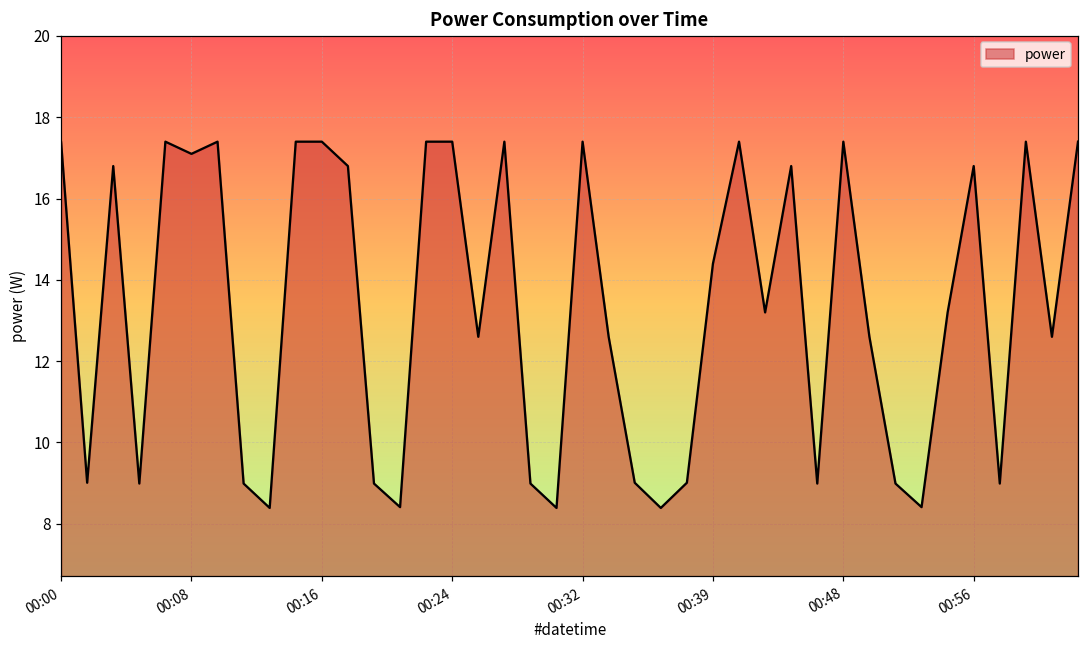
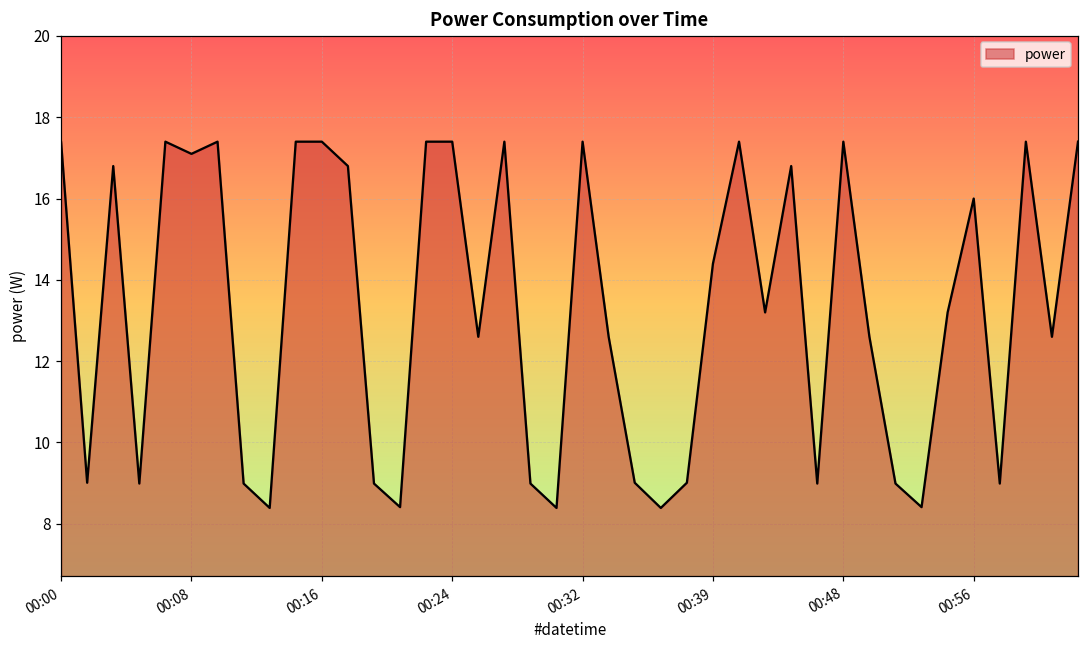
00:56: 16.8 -> 16.0
